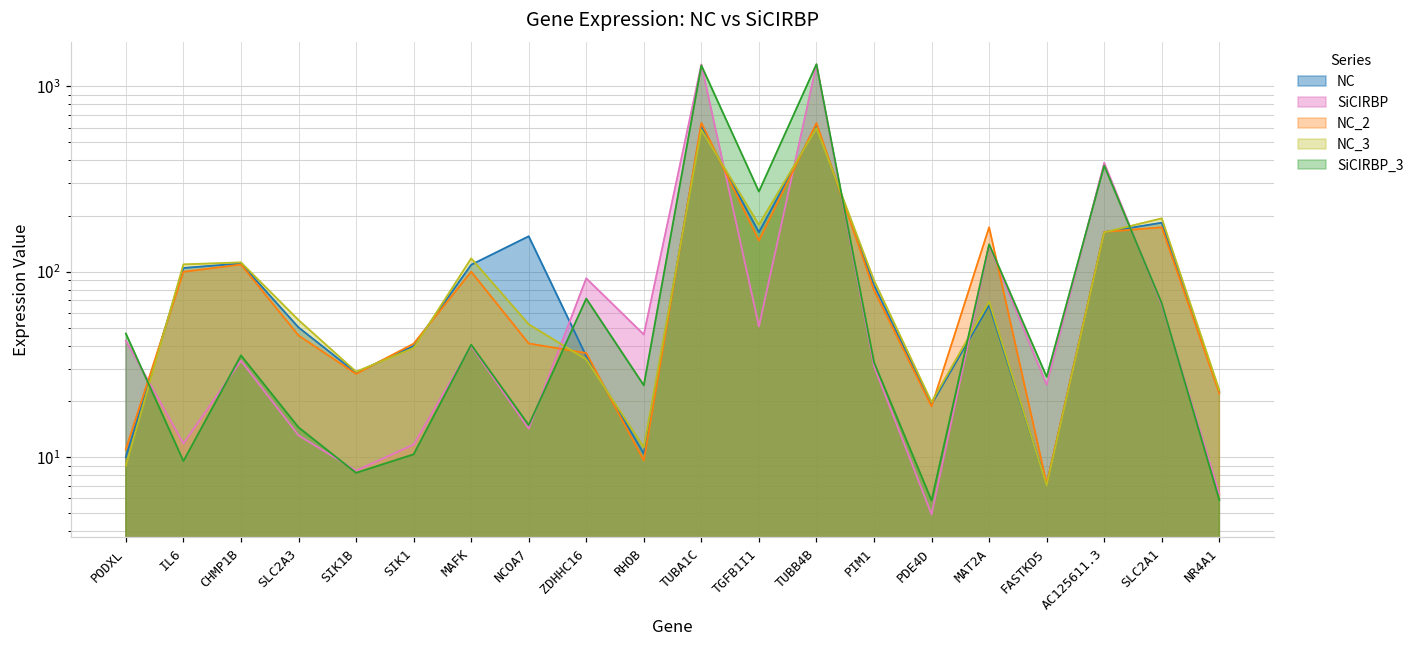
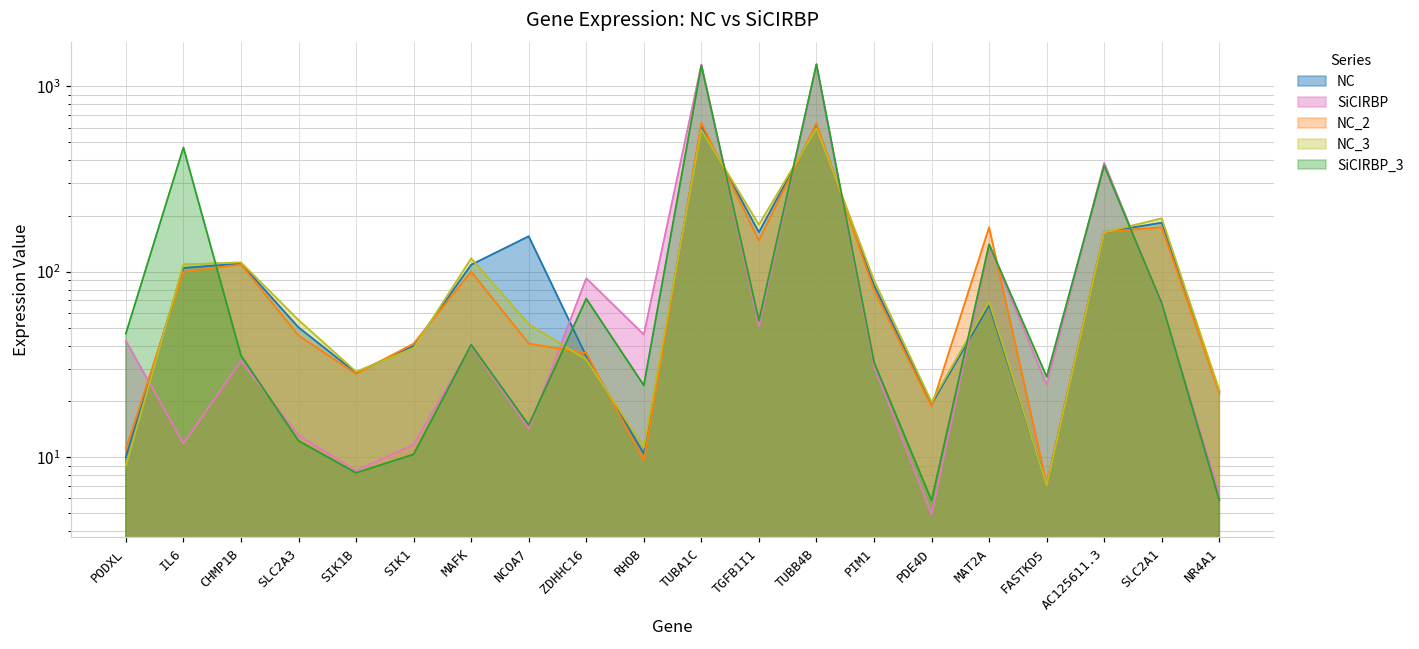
SiCIRBP_3, IL6: 10 -> 470
SiCIRBP_3, SLC2A3: 14 -> 12
SiCIRBP_3, TGFB1I1: 270 -> 54
